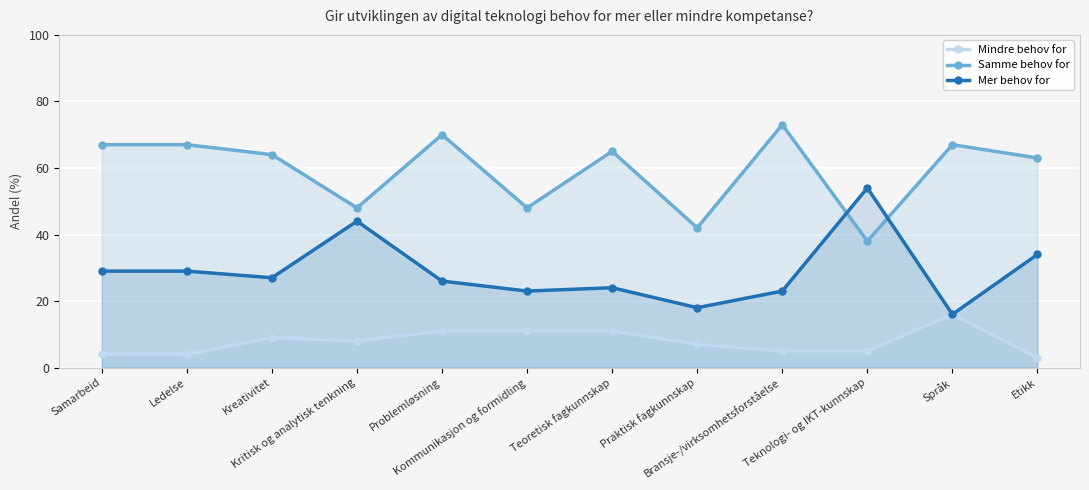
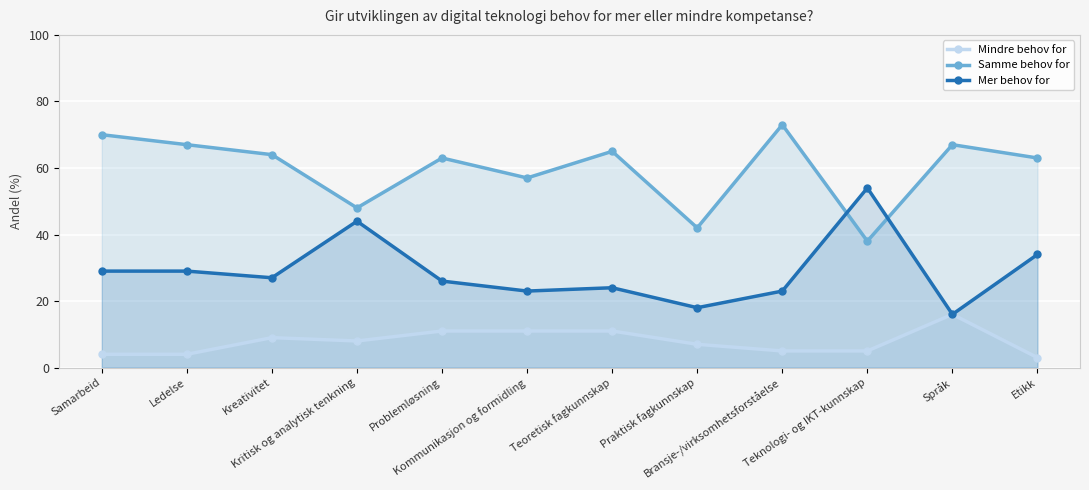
Samme behov for, Samarbeid: 67 -> 70
Samme behov for, Problemløsning: 70 -> 63
Samme behov for, Kommunikasjon og formidling: 48 -> 57
